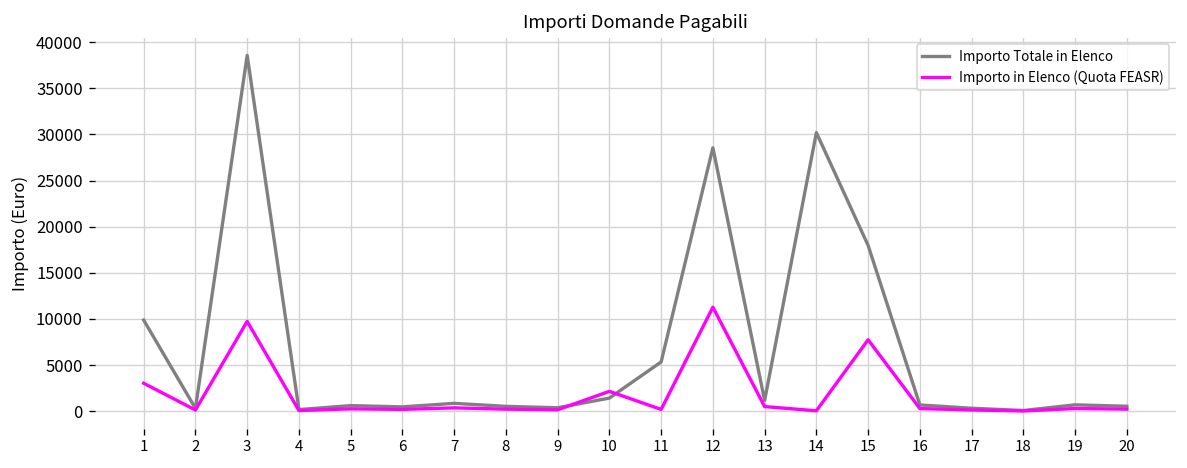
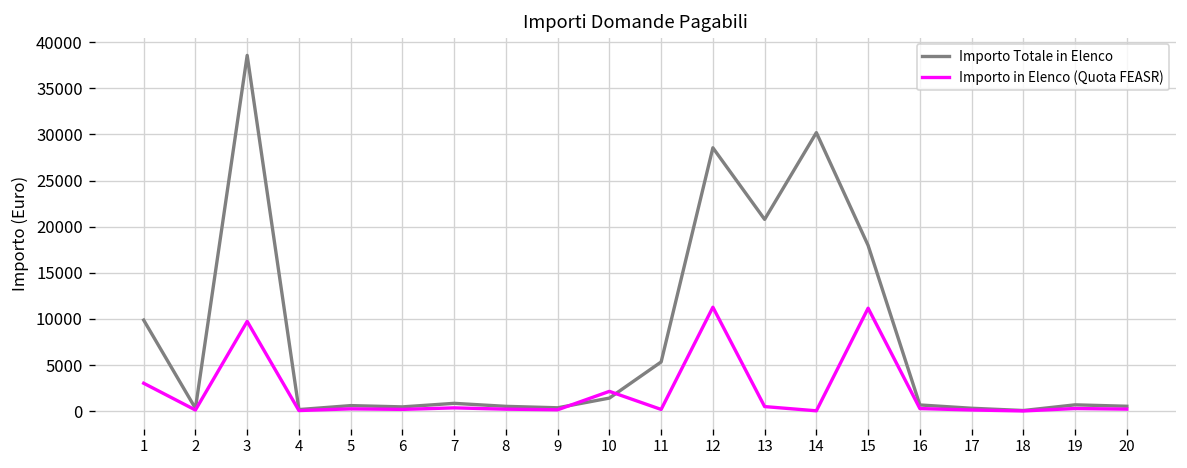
Importo Totale in Elenco, 13: 1000 -> 21000
Importo in Elenco (Quota FEASR), 15: 8000 -> 11000
